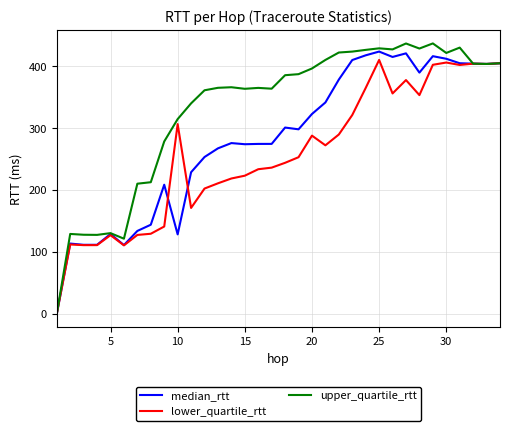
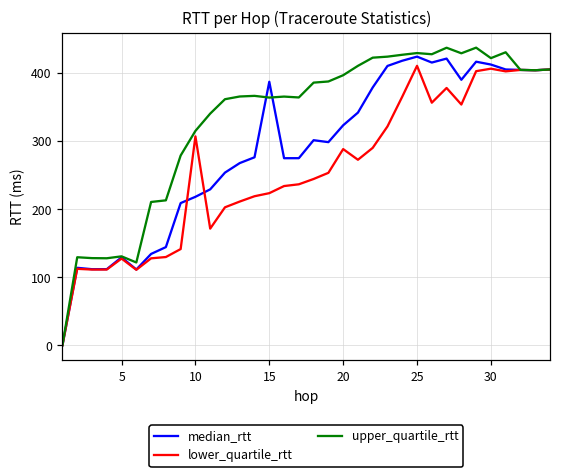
median_rtt, 10: 130 -> 220
median_rtt, 15: 270 -> 390
